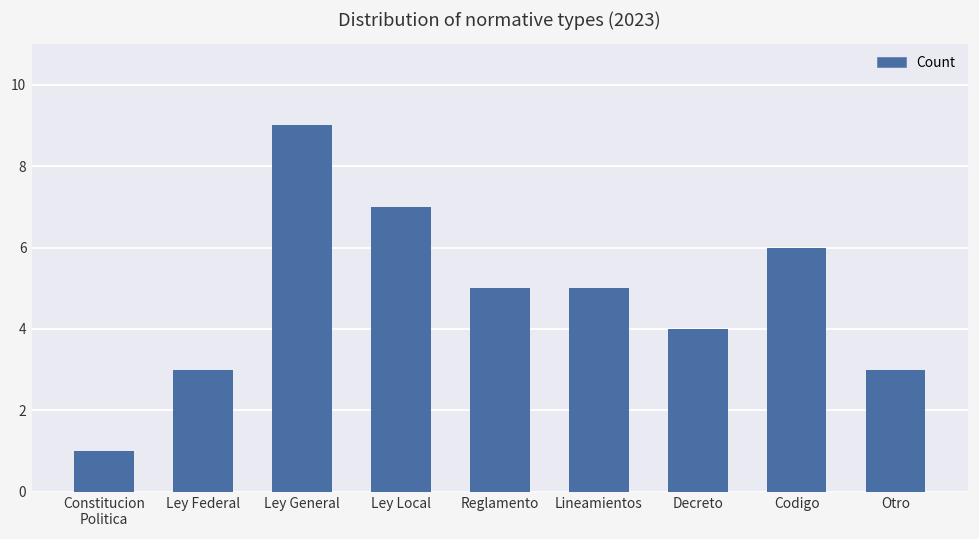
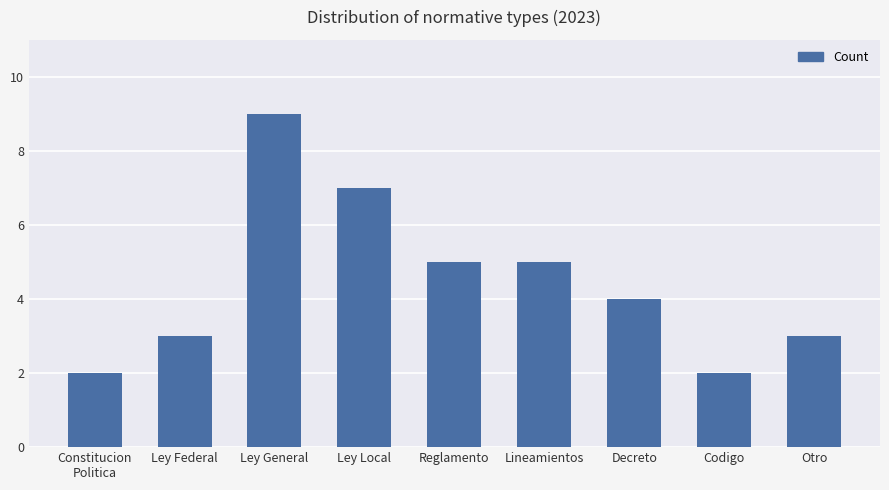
Constitucion Politica: 1 -> 2
Codigo: 6 -> 2
